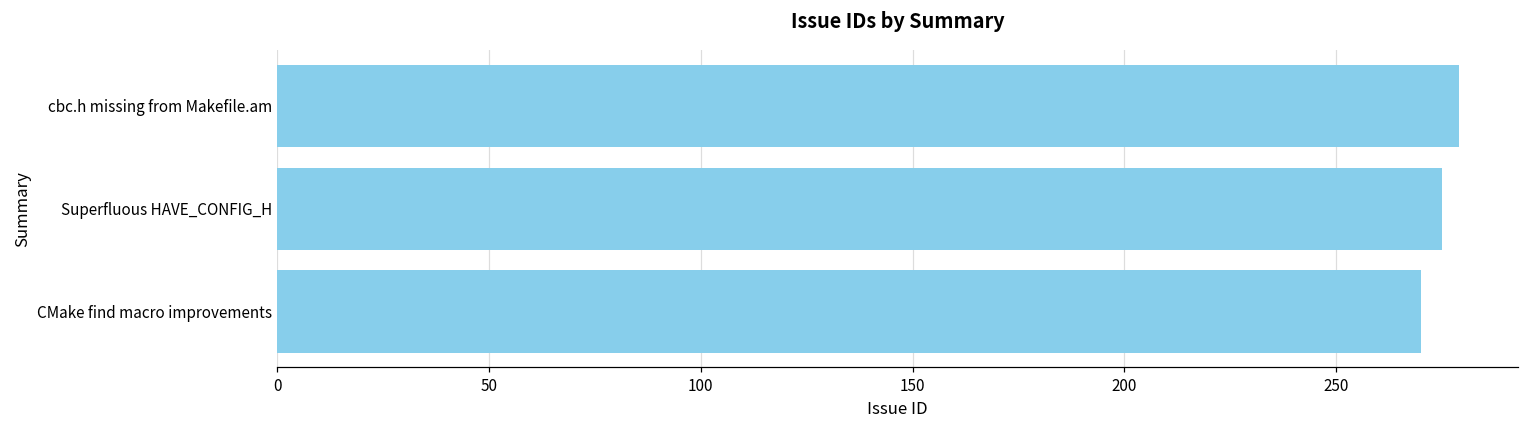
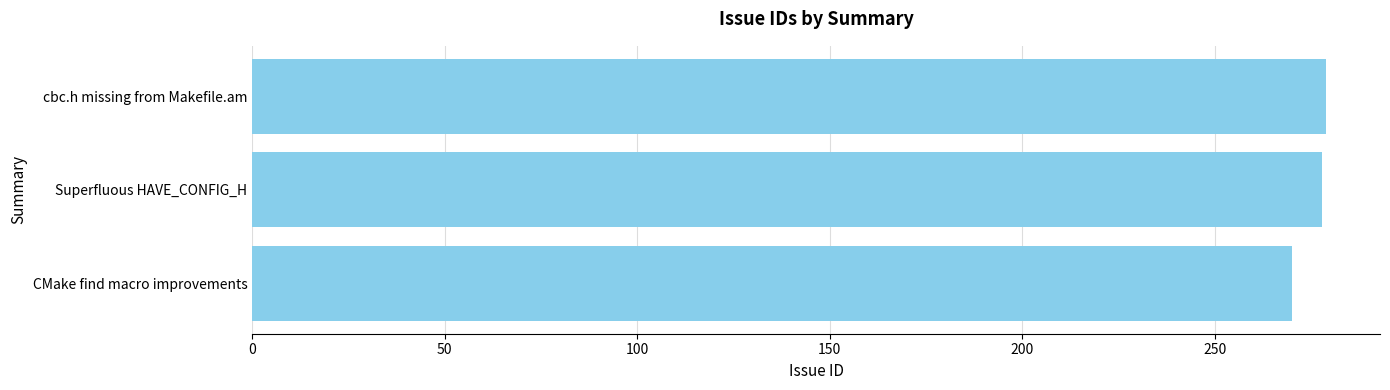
Superfluous HAVE_CONFIG_H: 275 -> 278
